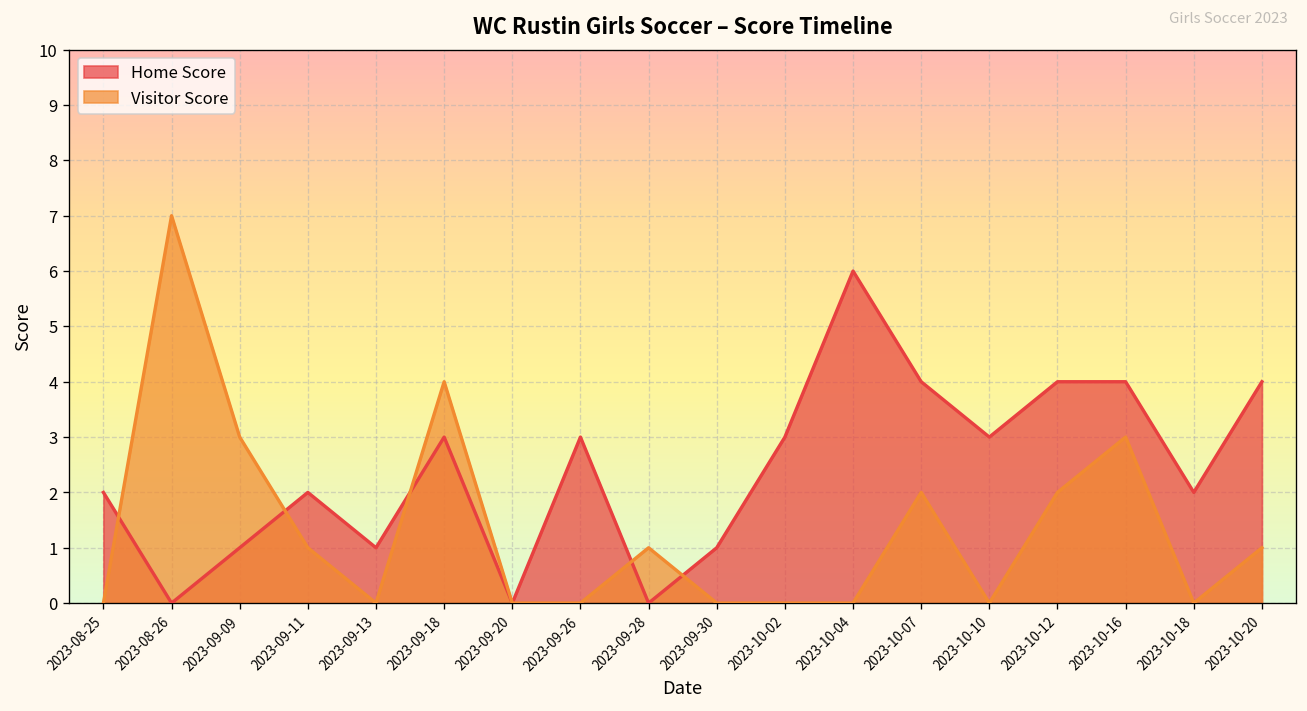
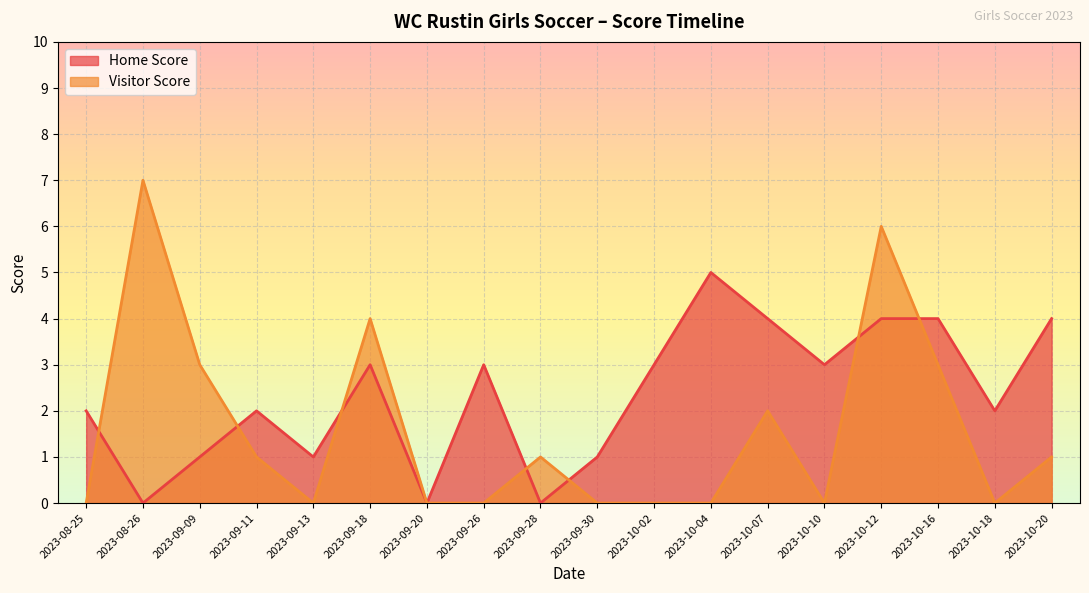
Home Score, 2023-10-04: 6 -> 5
Visitor Score, 2023-10-12: 2 -> 6
